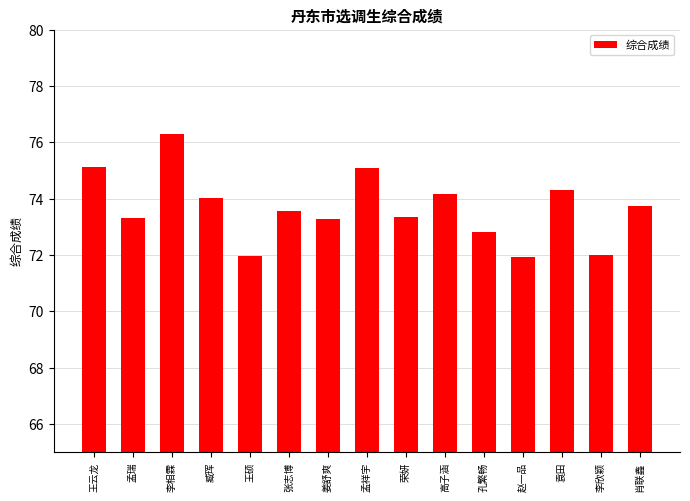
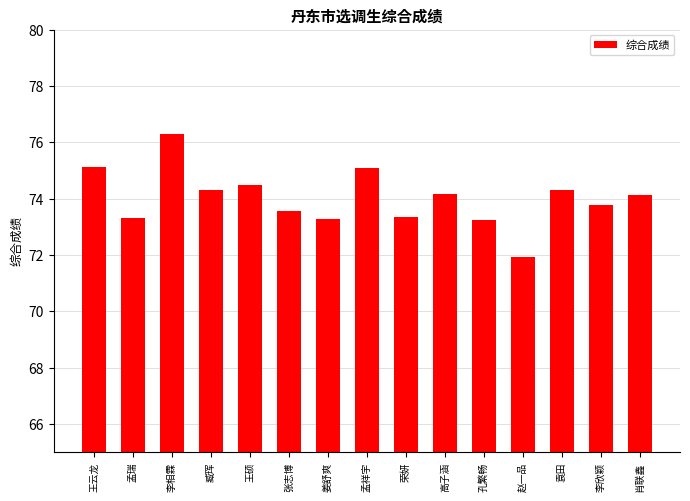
臧珲: 74.0 -> 74.3
王硕: 71.9 -> 74.5
孔繁畅: 72.8 -> 73.3
李欣颖: 72.0 -> 73.8
肖联鑫: 73.7 -> 74.1
